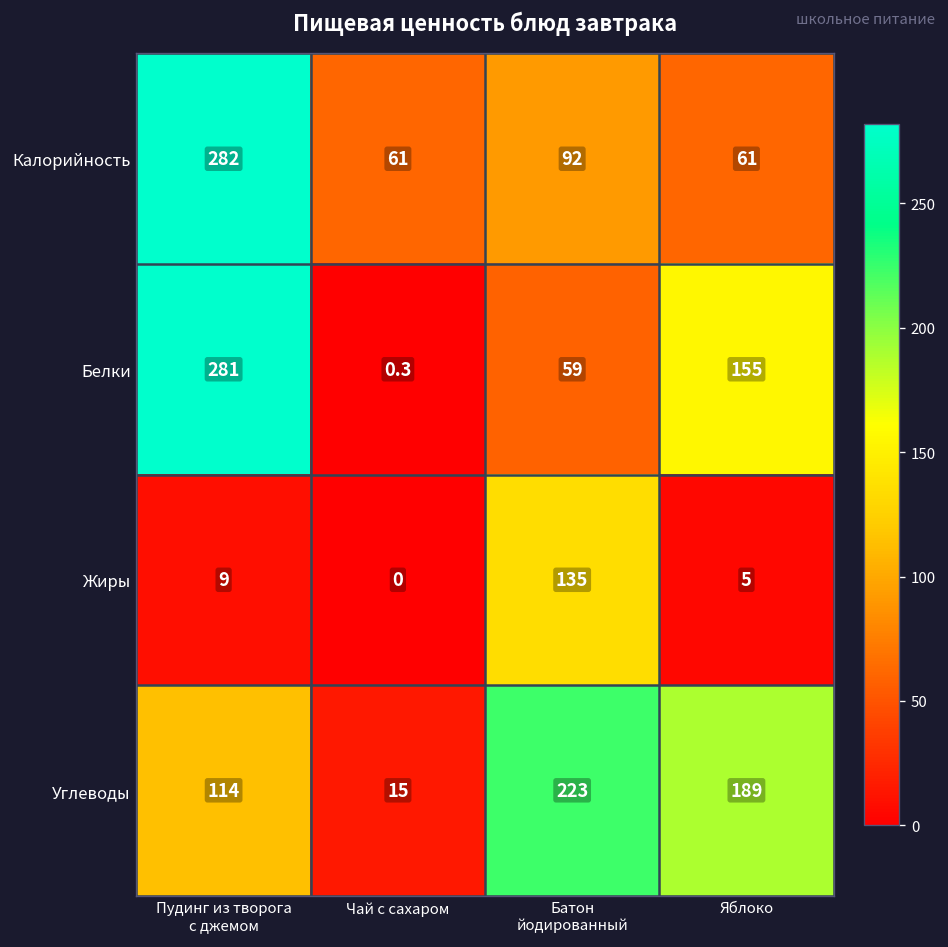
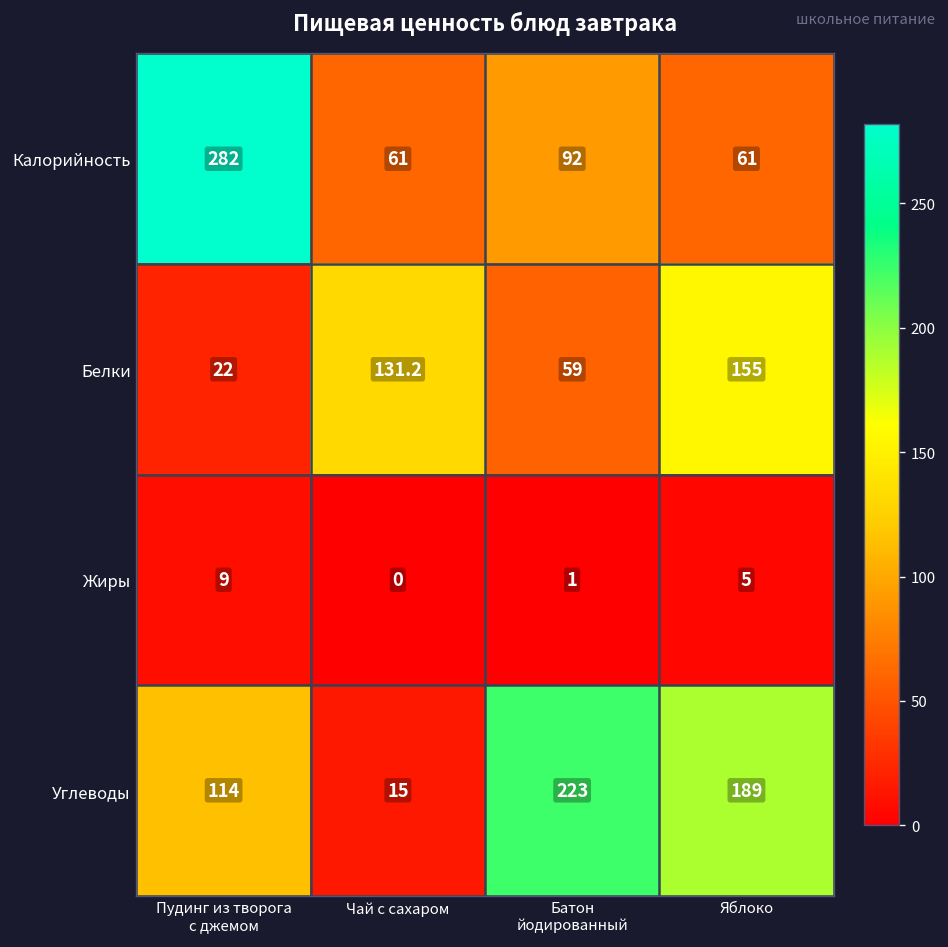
Белки, Пудинг из творога с джемом: 281 -> 22
Белки, Чай с сахаром: 0.3 -> 131.2
Жиры, Батон йодированный: 135 -> 1
